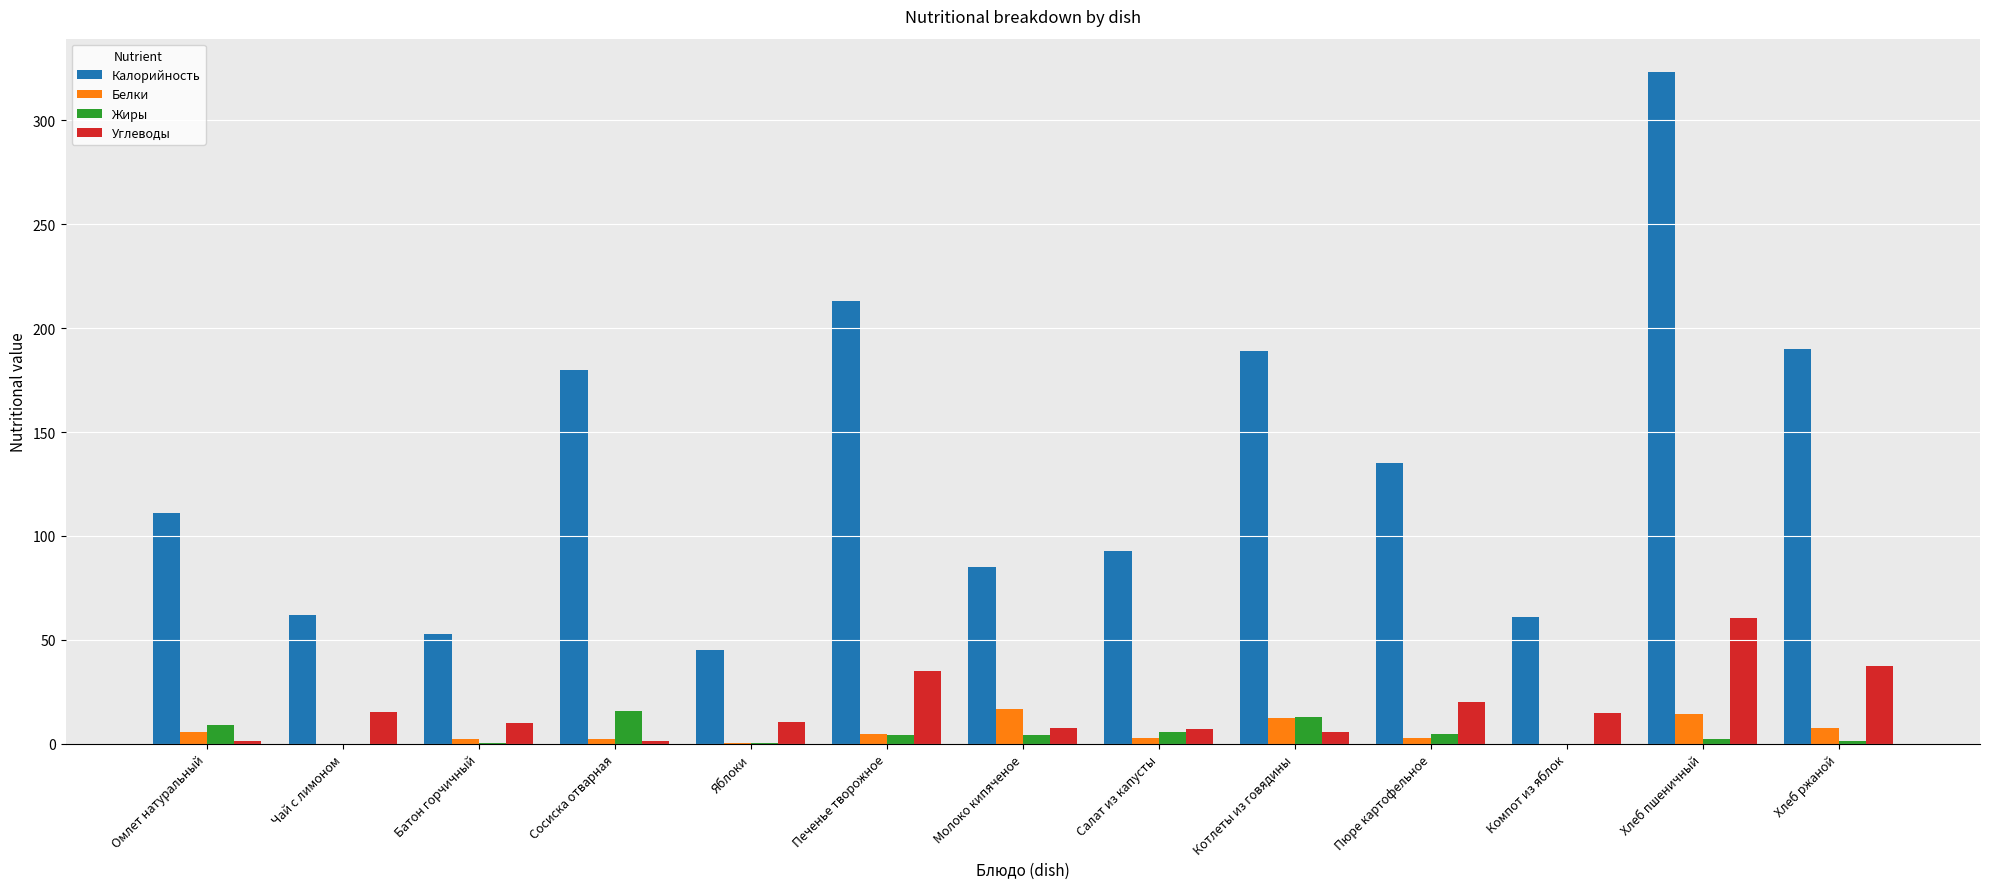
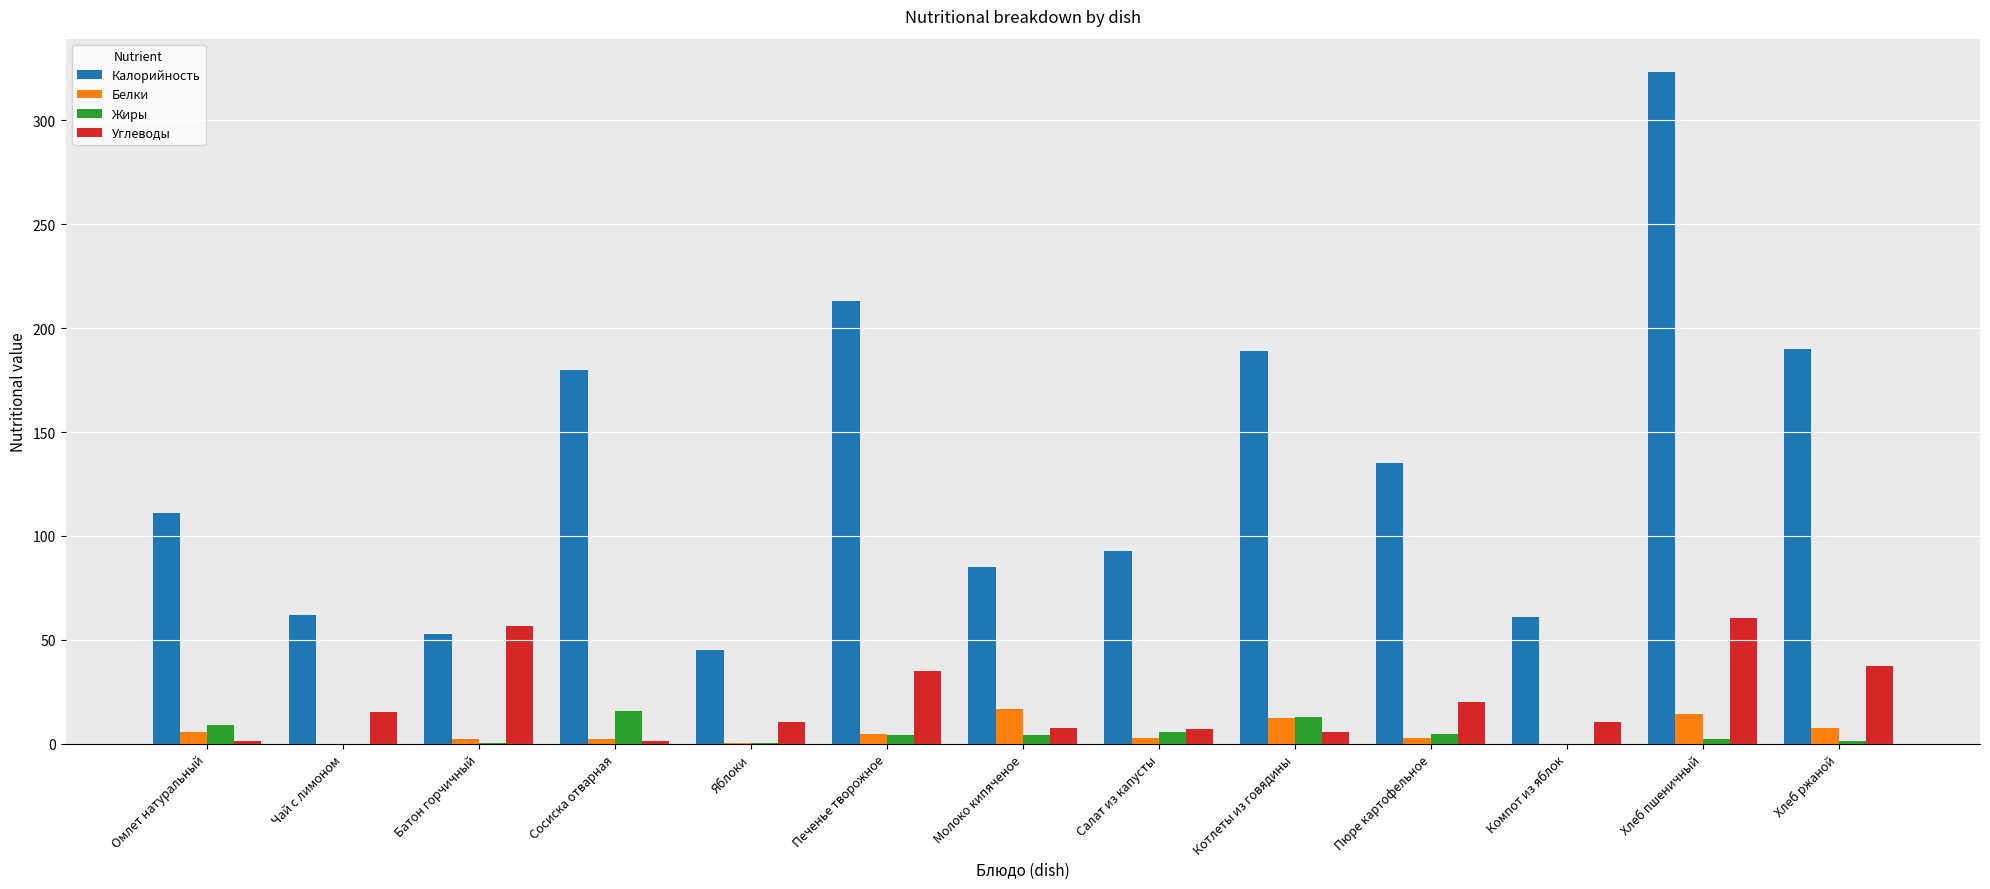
Углеводы, Батон горчичный: 10 -> 57
Углеводы, Компот из яблок: 15 -> 11
